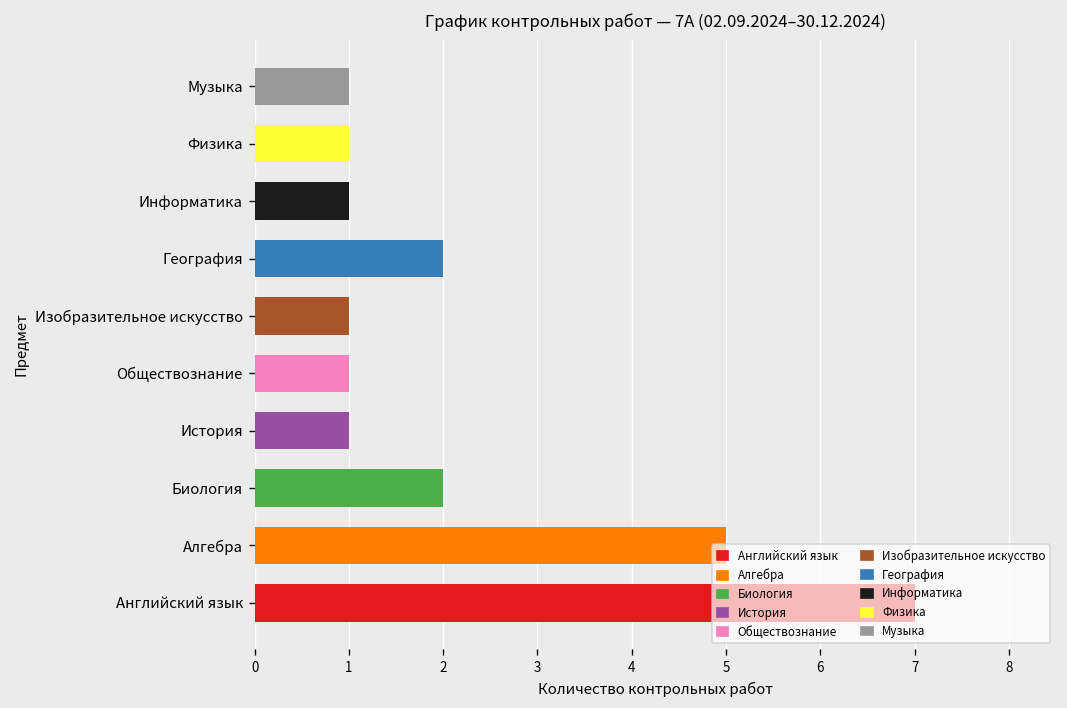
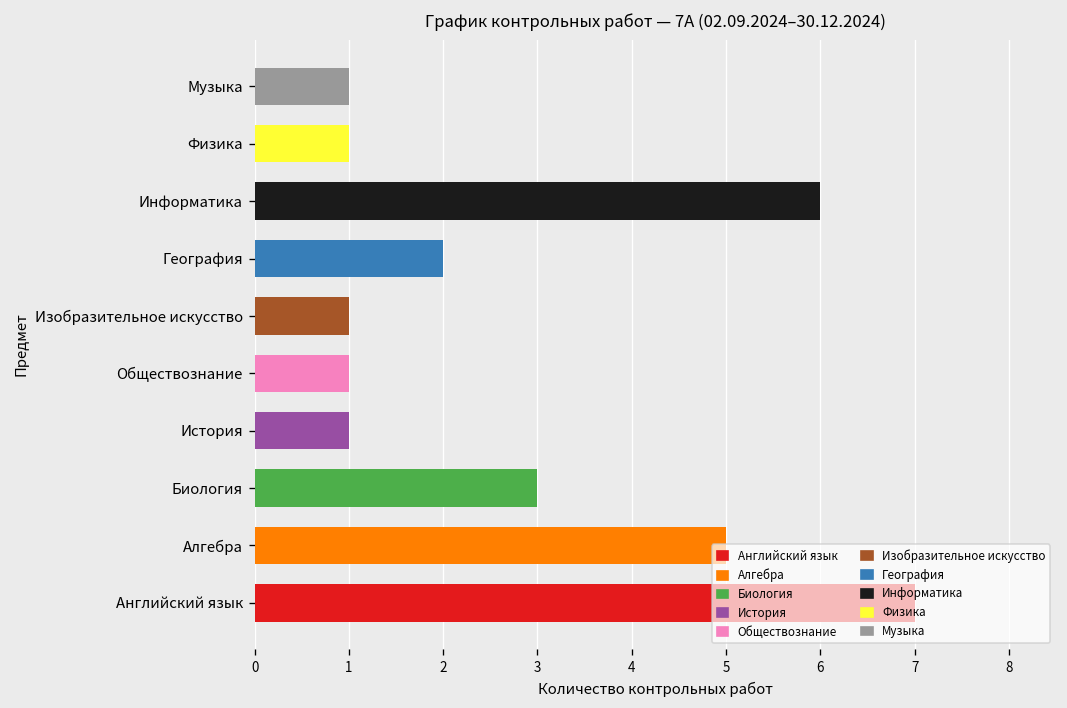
Информатика: 1 -> 6
Биология: 2 -> 3
